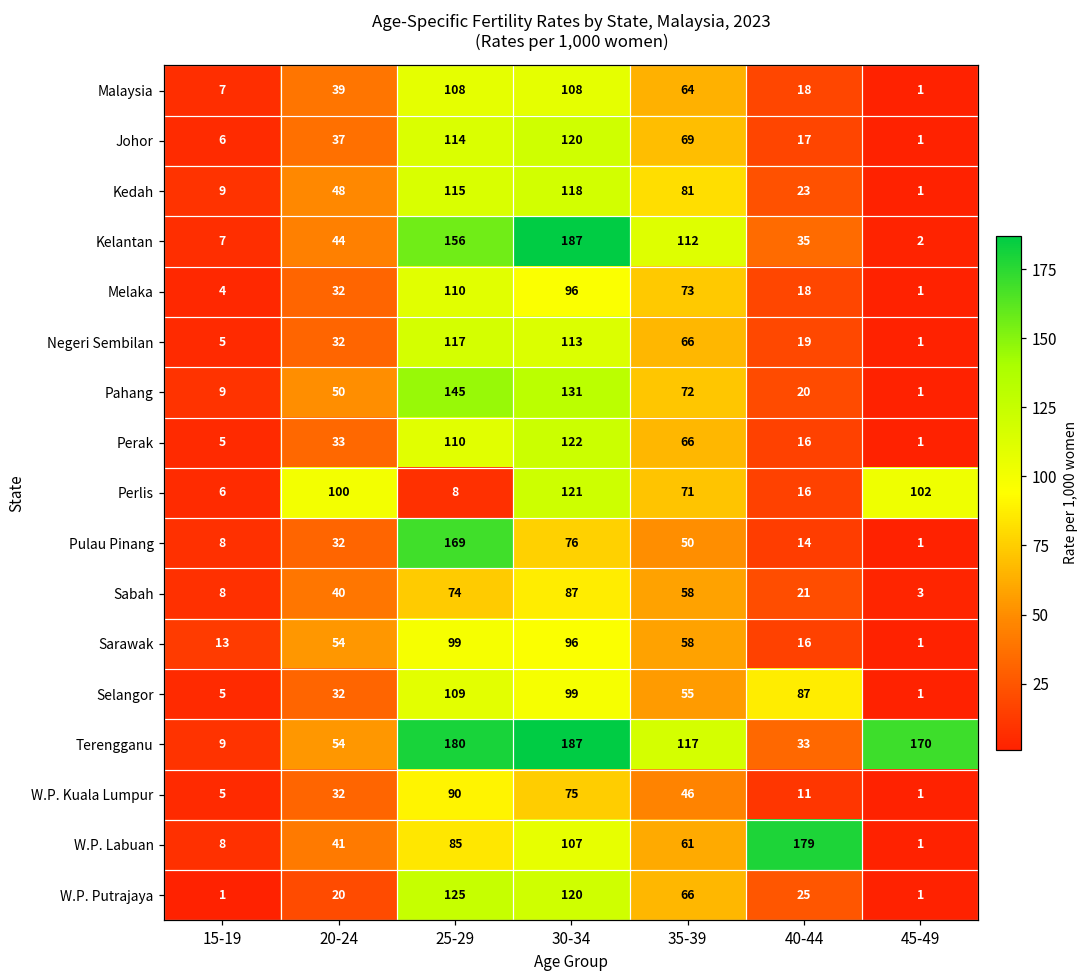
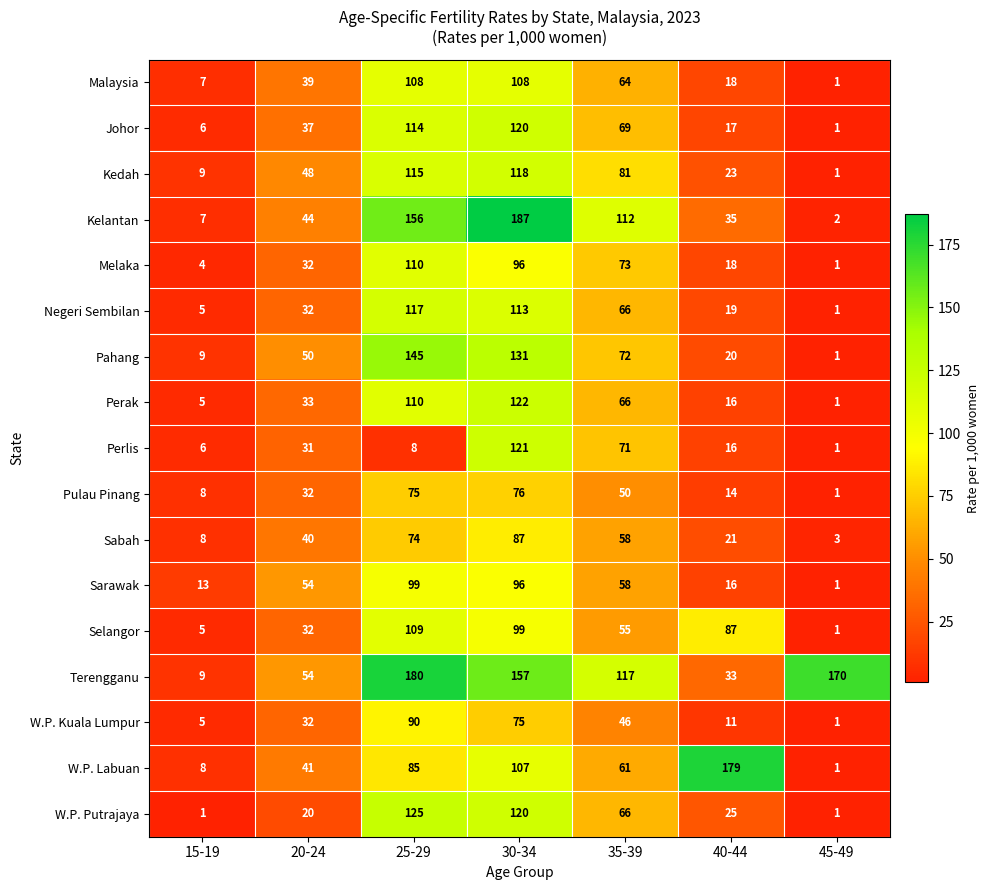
Perlis, 20-24: 100 -> 31
Perlis, 45-49: 102 -> 1
Pulau Pinang, 25-29: 169 -> 75
Terengganu, 30-34: 187 -> 157
